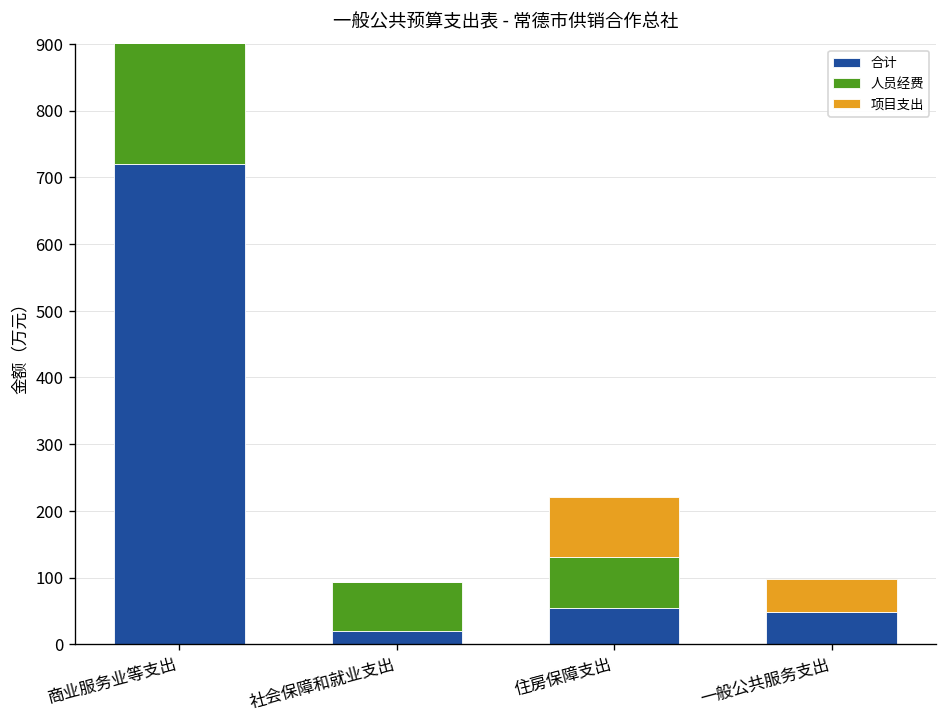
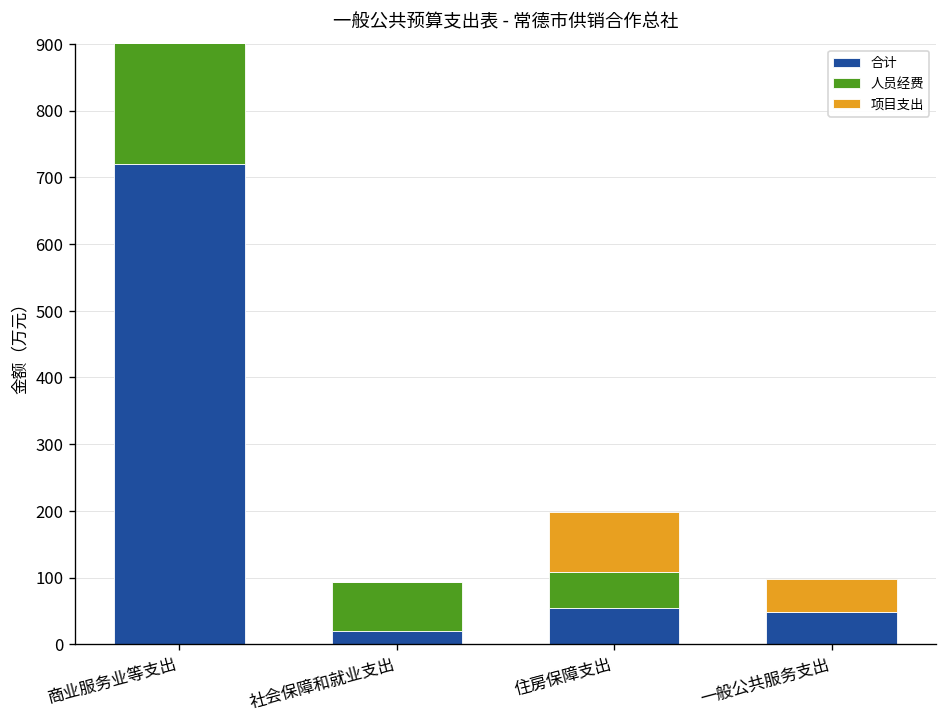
人员经费, 住房保障支出: 80 -> 50
